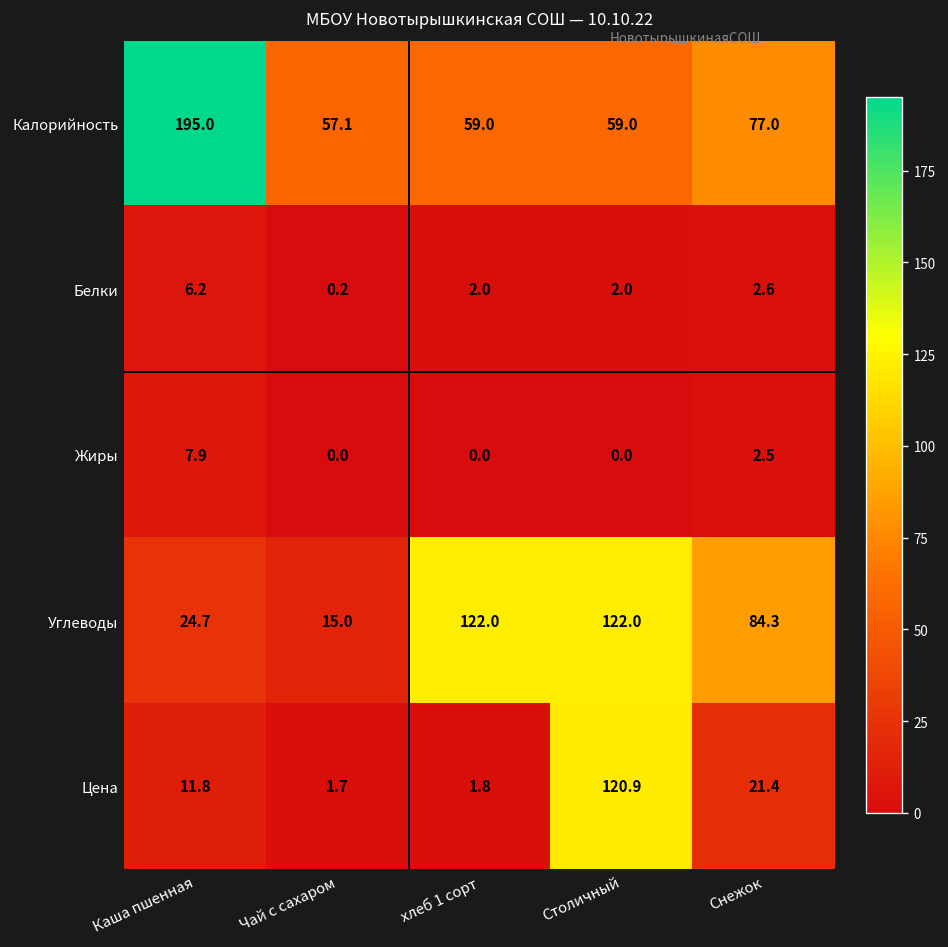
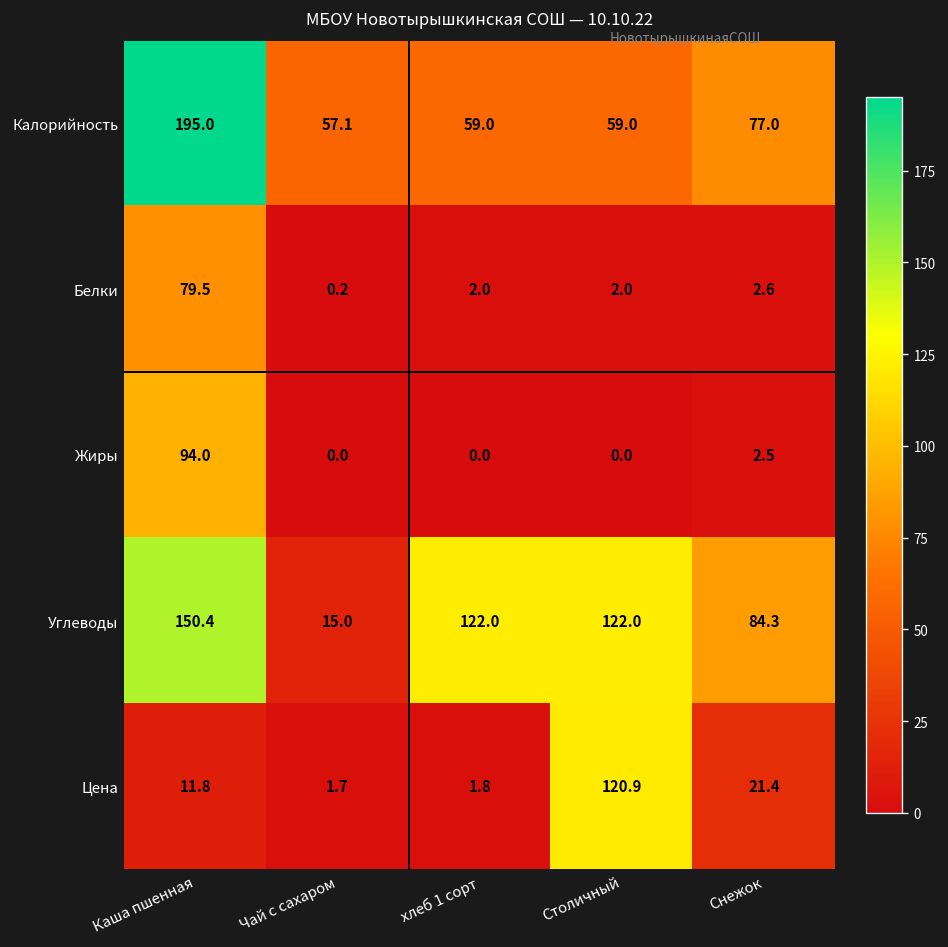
Белки, Каша пшенная: 6.2 -> 79.5
Жиры, Каша пшенная: 7.9 -> 94.0
Углеводы, Каша пшенная: 24.7 -> 150.4
